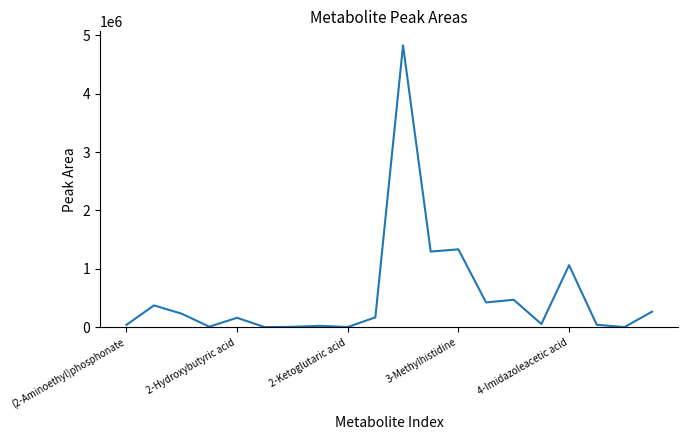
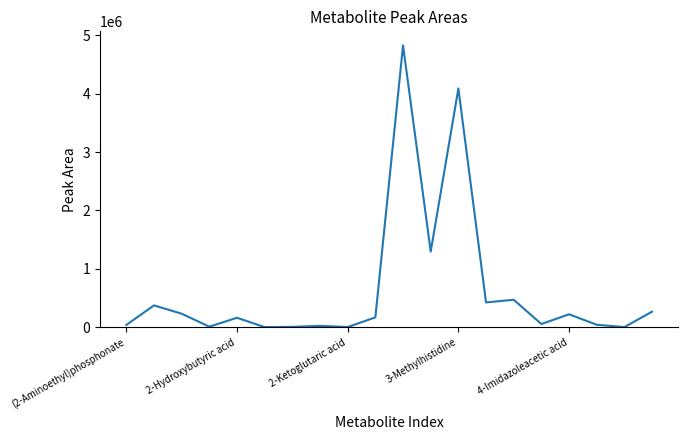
3-Methylhistidine: 1300000 -> 4100000
4-Imidazoleacetic acid: 1100000 -> 200000
